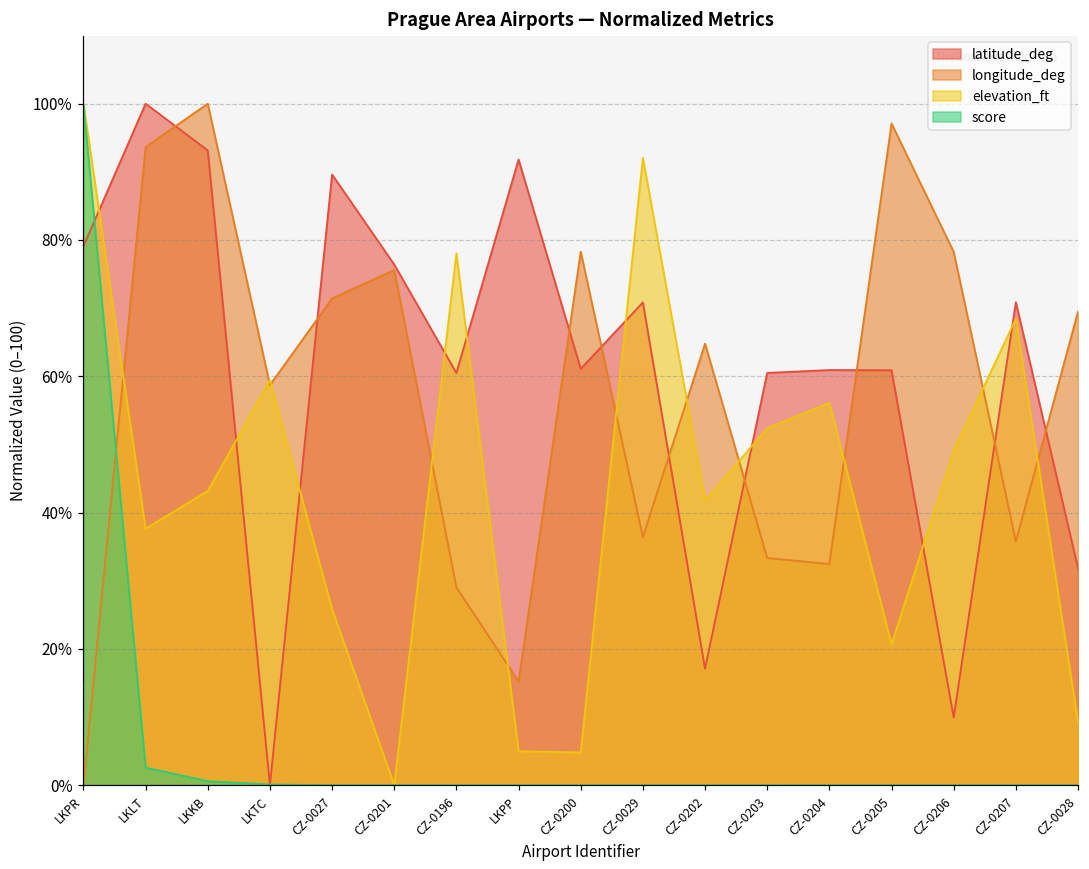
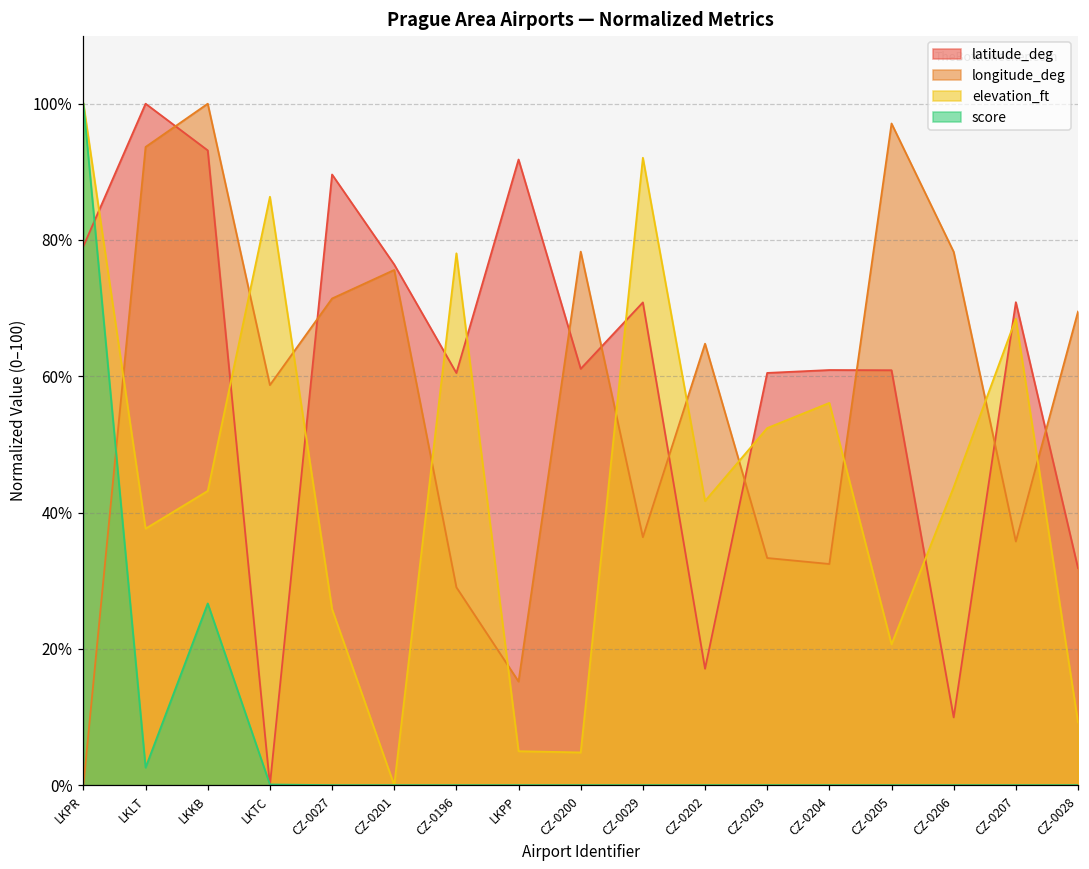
score, LKKB: 1% -> 27%
elevation_ft, LKTC: 59% -> 86%
elevation_ft, CZ-0206: 49% -> 44%
